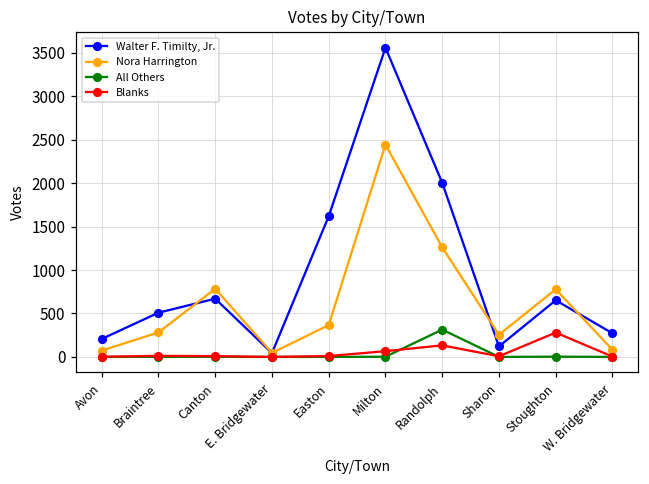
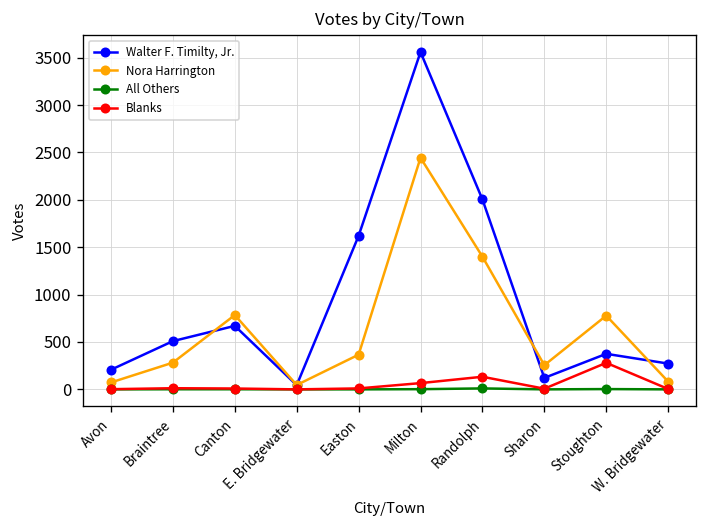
Nora Harrington, Randolph: 1300 -> 1400
All Others, Randolph: 300 -> 0
Walter F. Timilty, Jr., Stoughton: 700 -> 400
